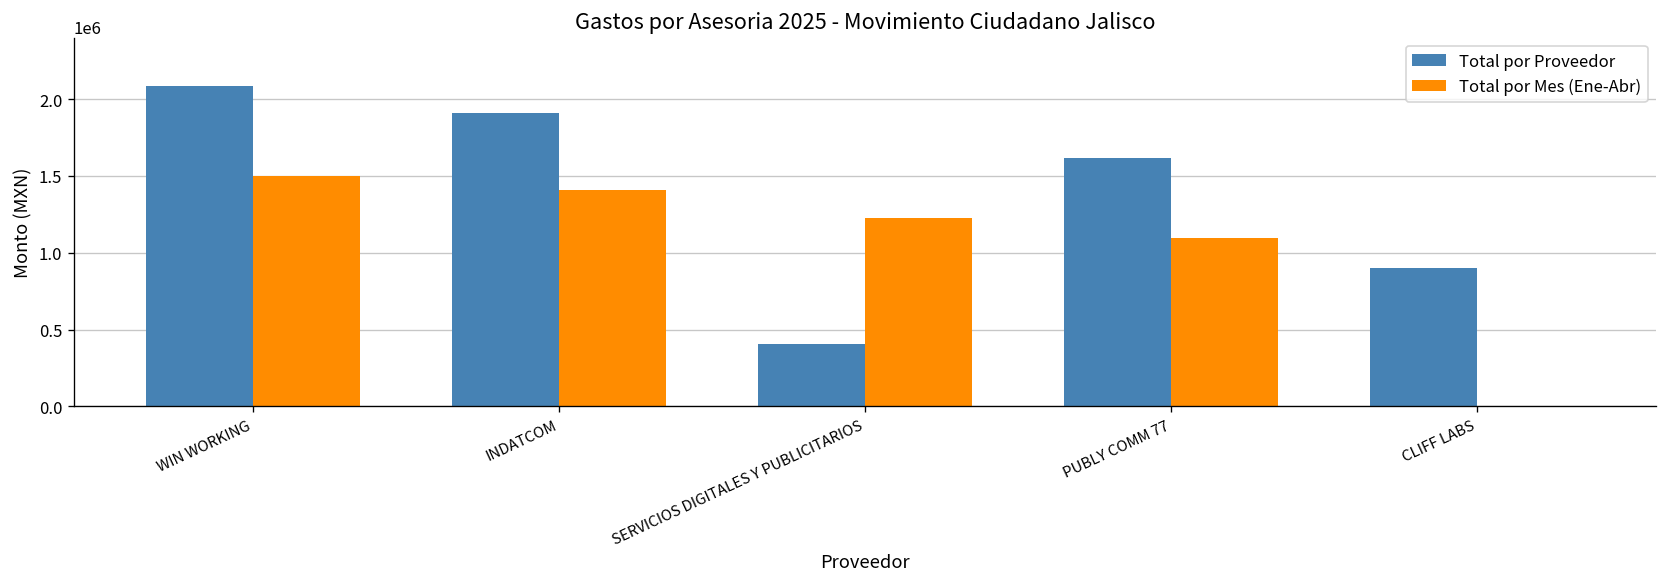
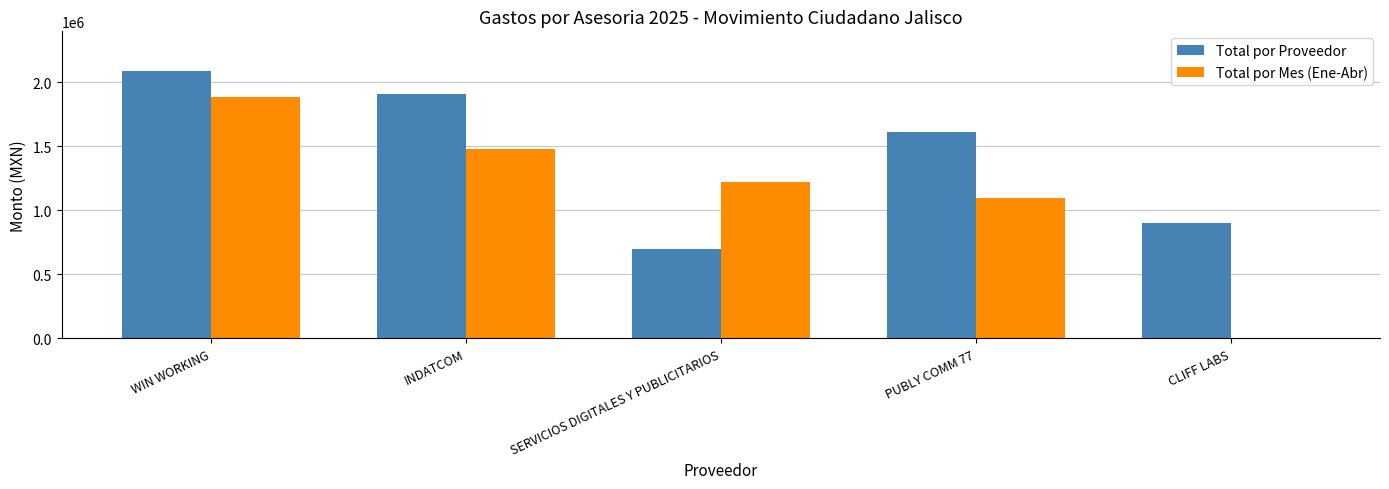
Total por Mes (Ene-Abr), WIN WORKING: 1500000 -> 1890000
Total por Mes (Ene-Abr), INDATCOM: 1410000 -> 1480000
Total por Proveedor, SERVICIOS DIGITALES Y PUBLICITARIOS: 410000 -> 700000
